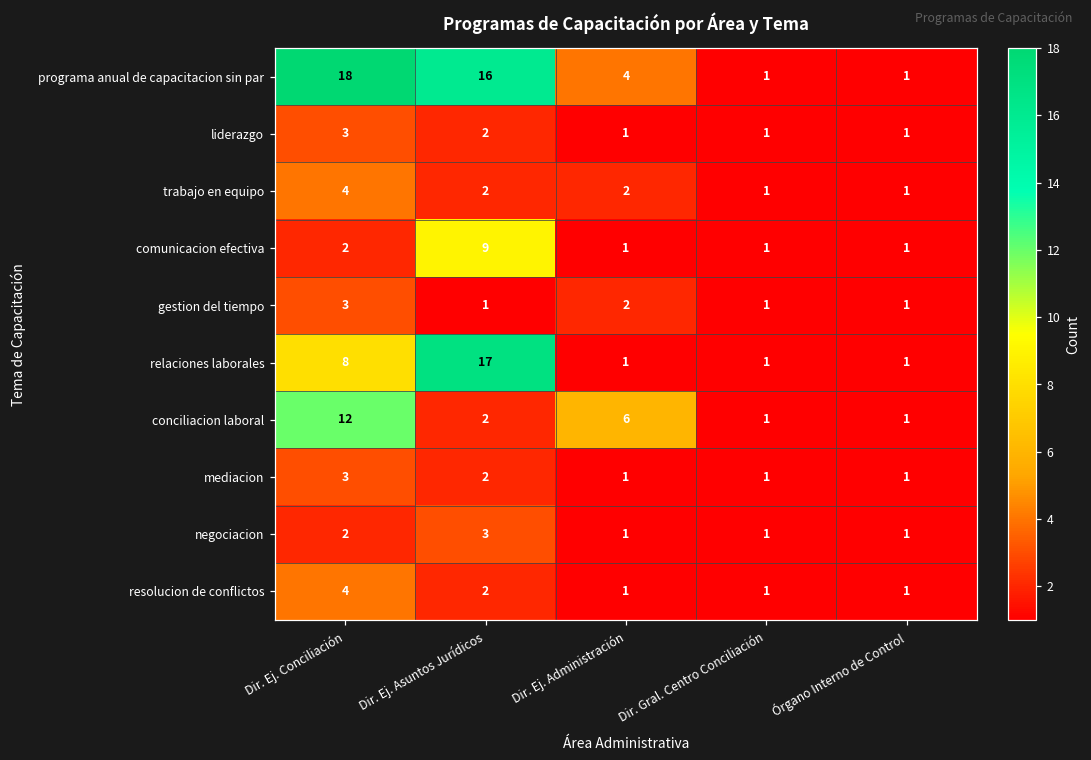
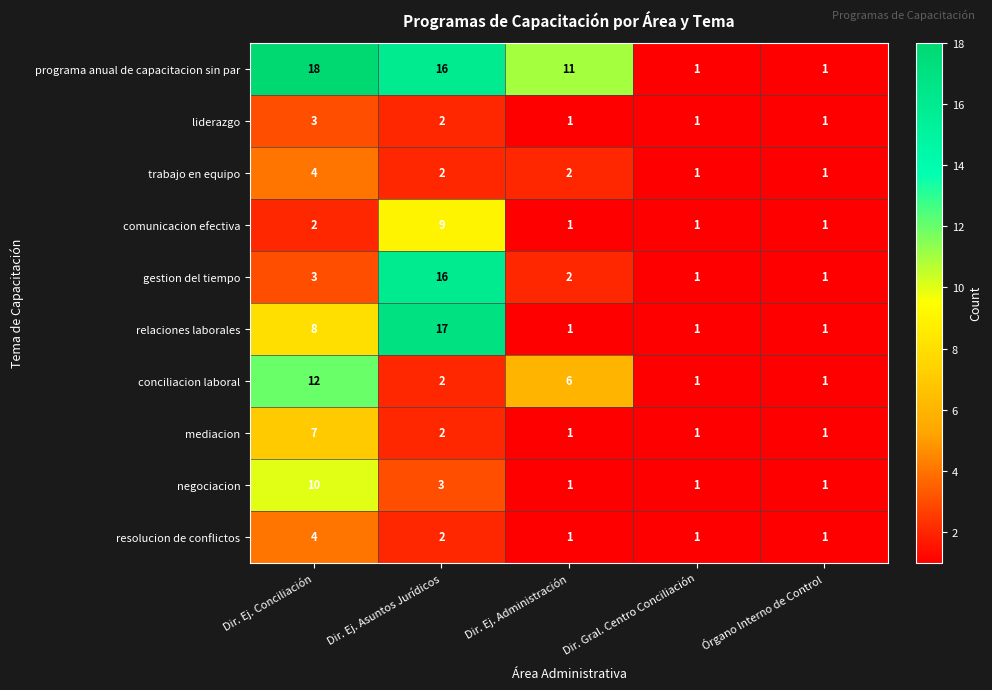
programa anual de capacitacion sin par, Dir. Ej. Administración: 4 -> 11
gestion del tiempo, Dir. Ej. Asuntos Jurídicos: 1 -> 16
mediacion, Dir. Ej. Conciliación: 3 -> 7
negociacion, Dir. Ej. Conciliación: 2 -> 10
